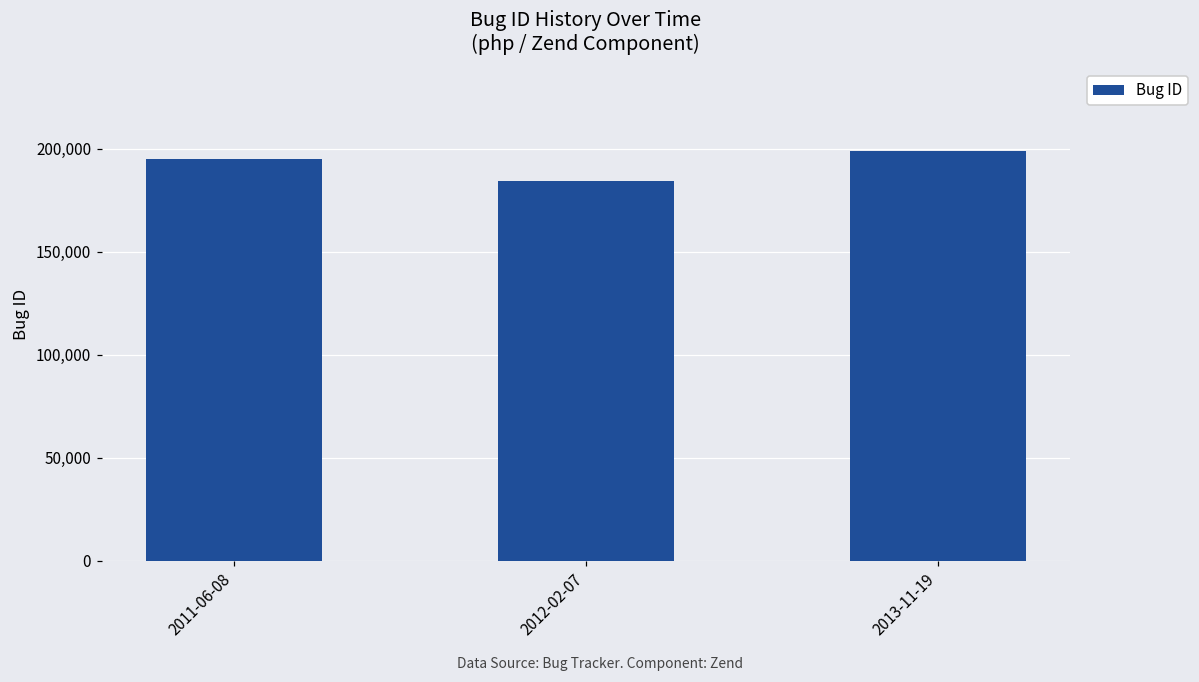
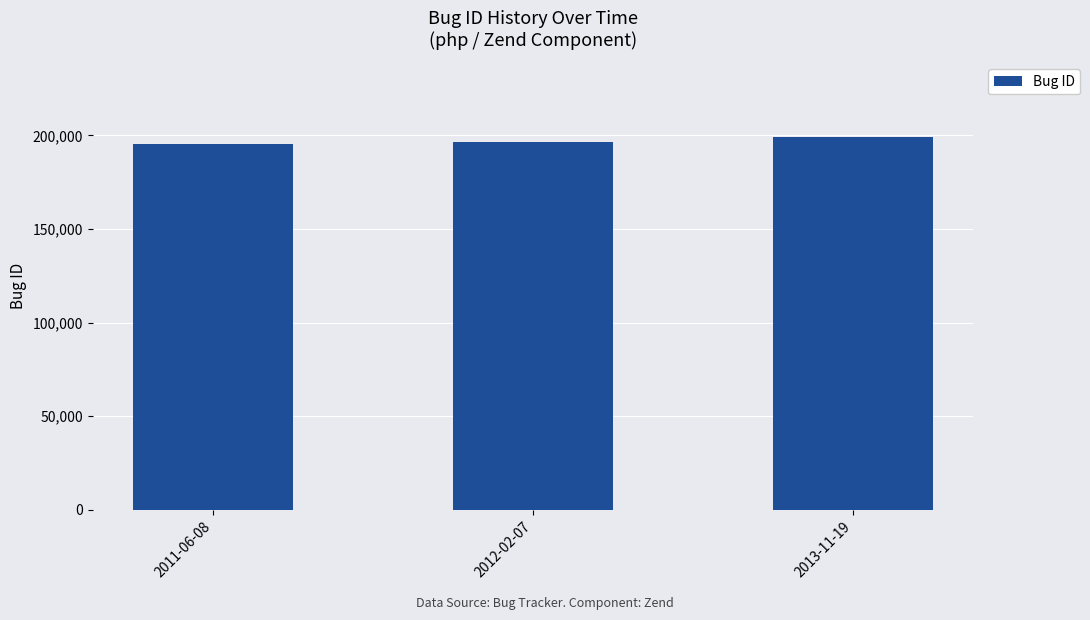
2012-02-07: 184,000 -> 196,000
